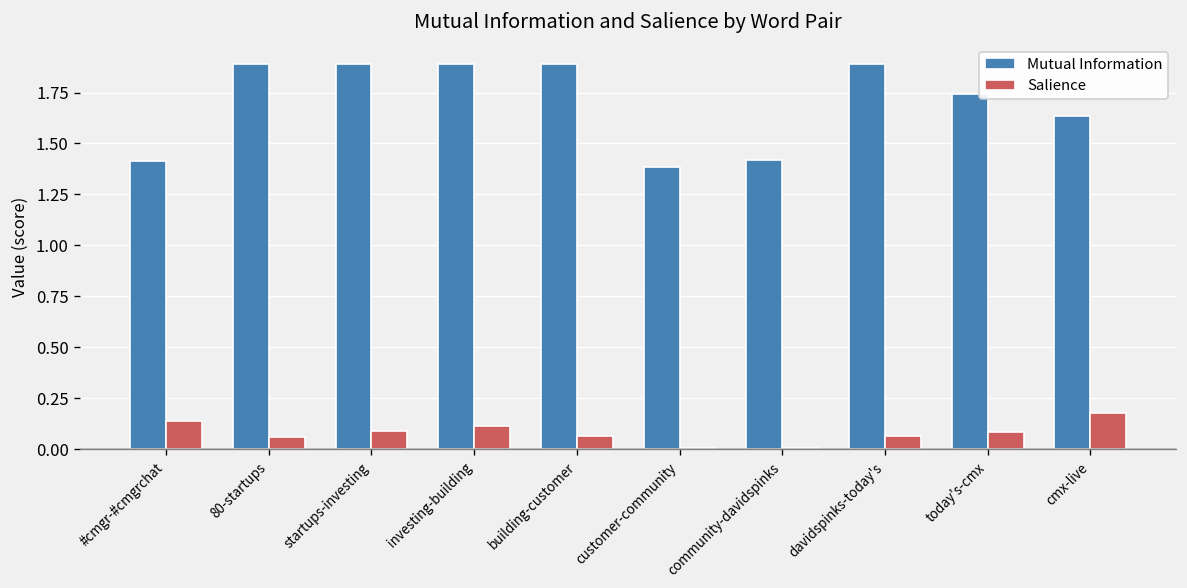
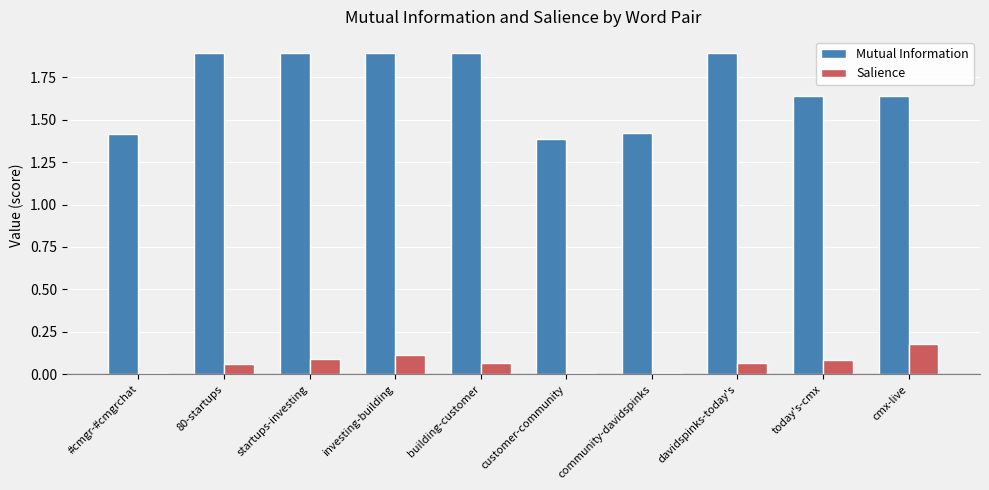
Salience, #cmgr-#cmgrchat: 0.14 -> 0.01
Mutual Information, today's-cmx: 1.74 -> 1.64
